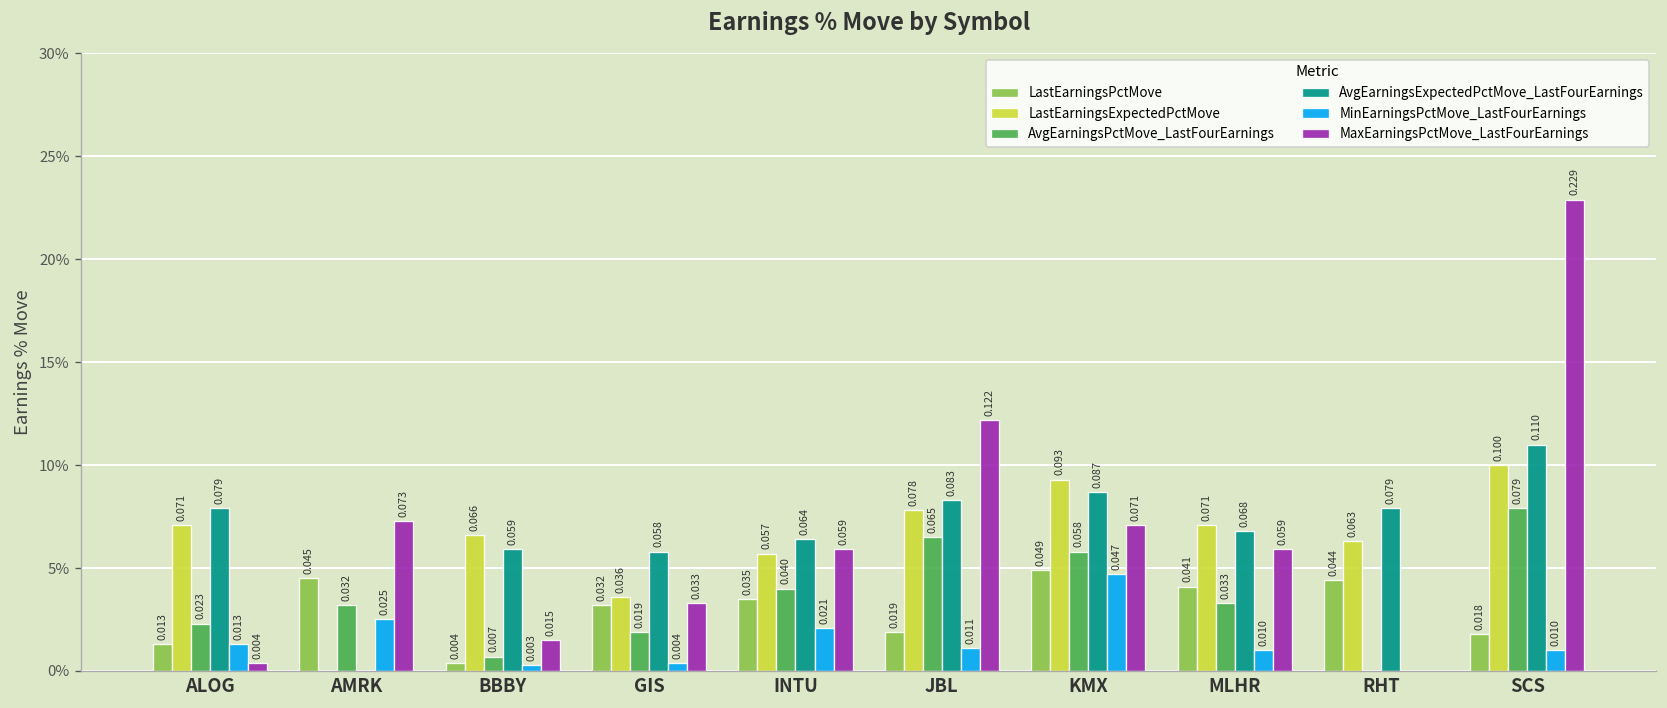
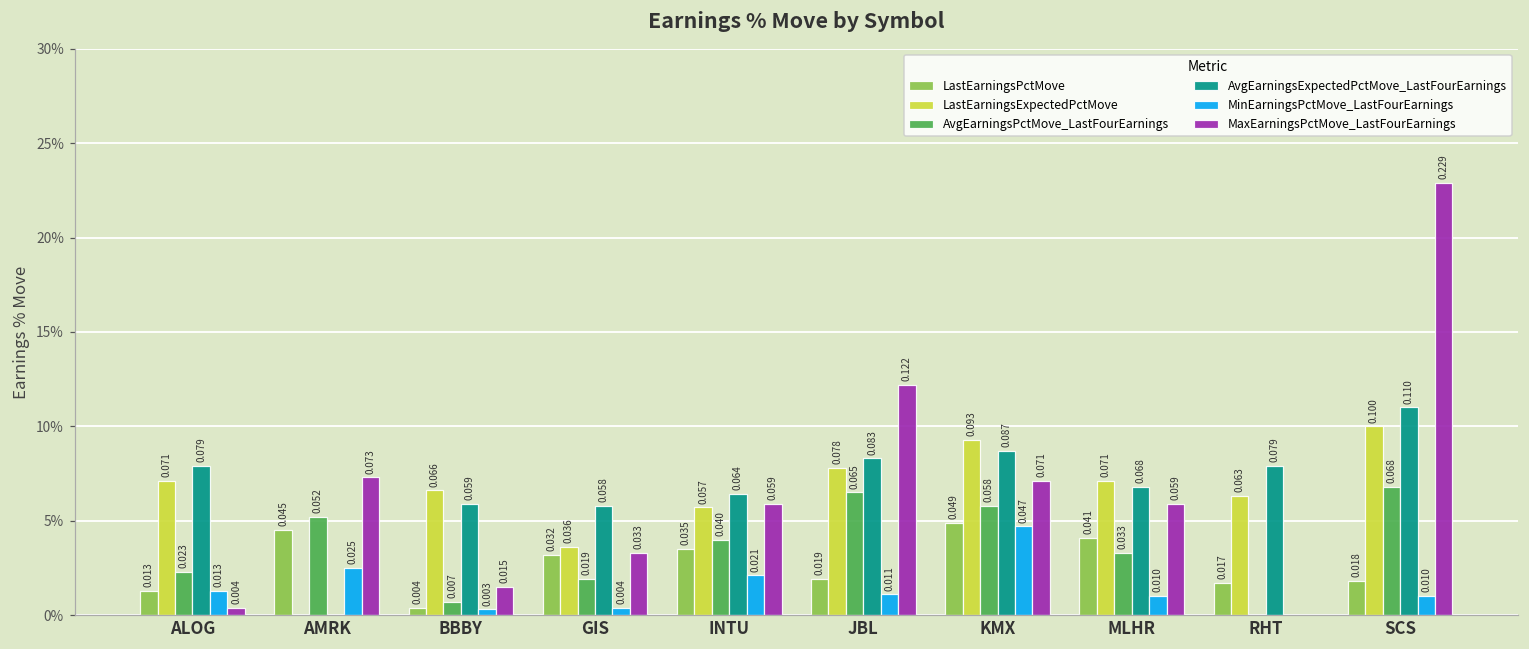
AvgEarningsPctMove_LastFourEarnings, AMRK: 0.032 -> 0.052
LastEarningsPctMove, RHT: 0.044 -> 0.017
AvgEarningsPctMove_LastFourEarnings, SCS: 0.079 -> 0.068
